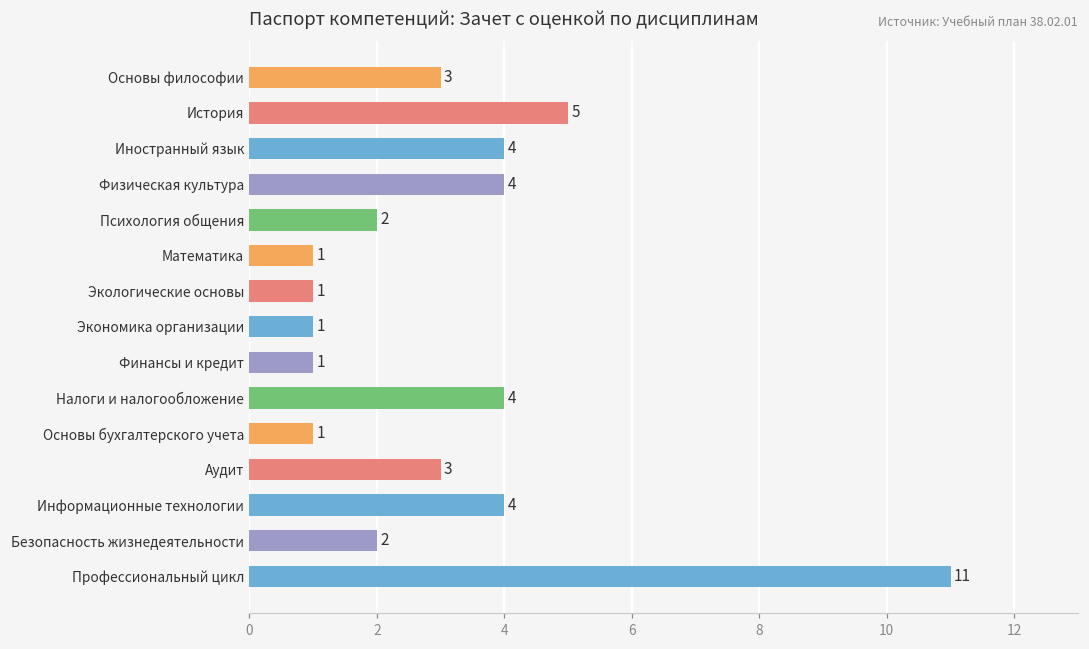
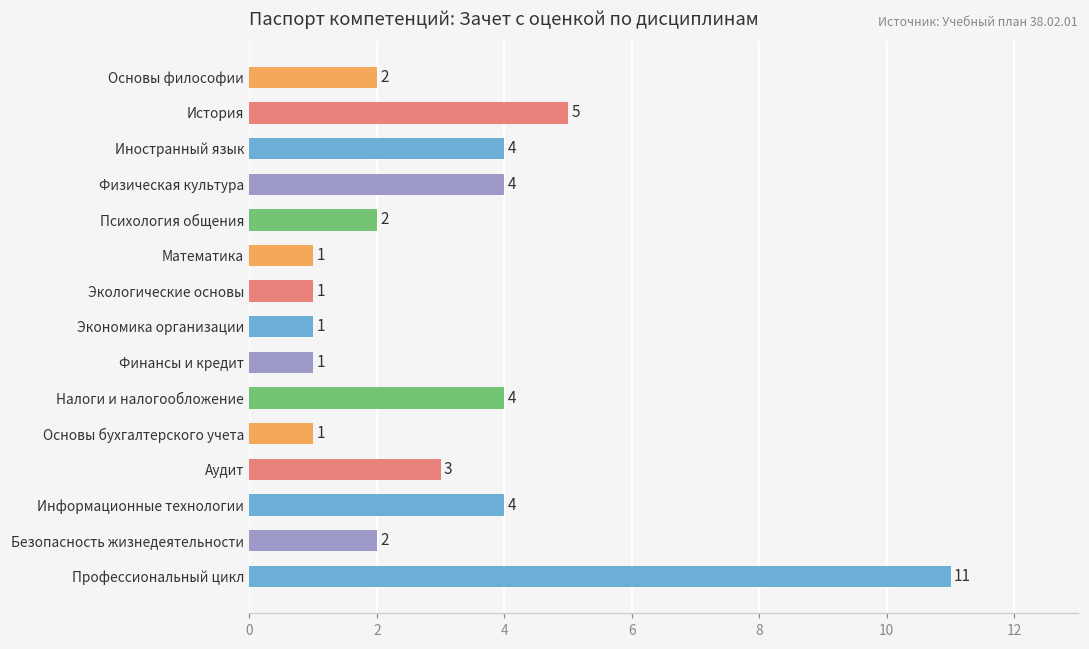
Основы философии: 3 -> 2
